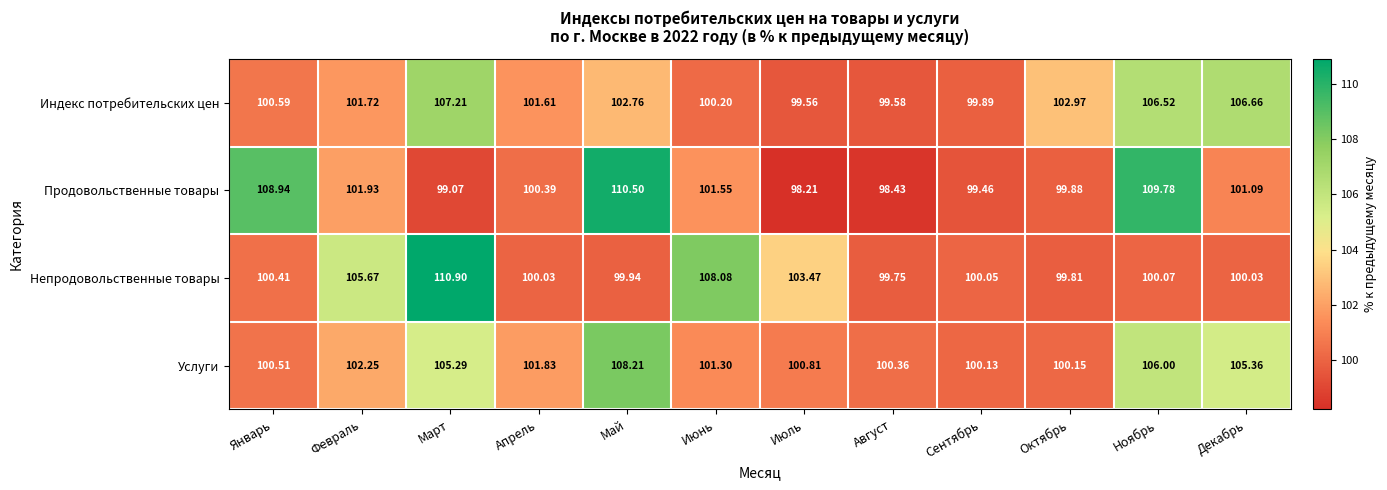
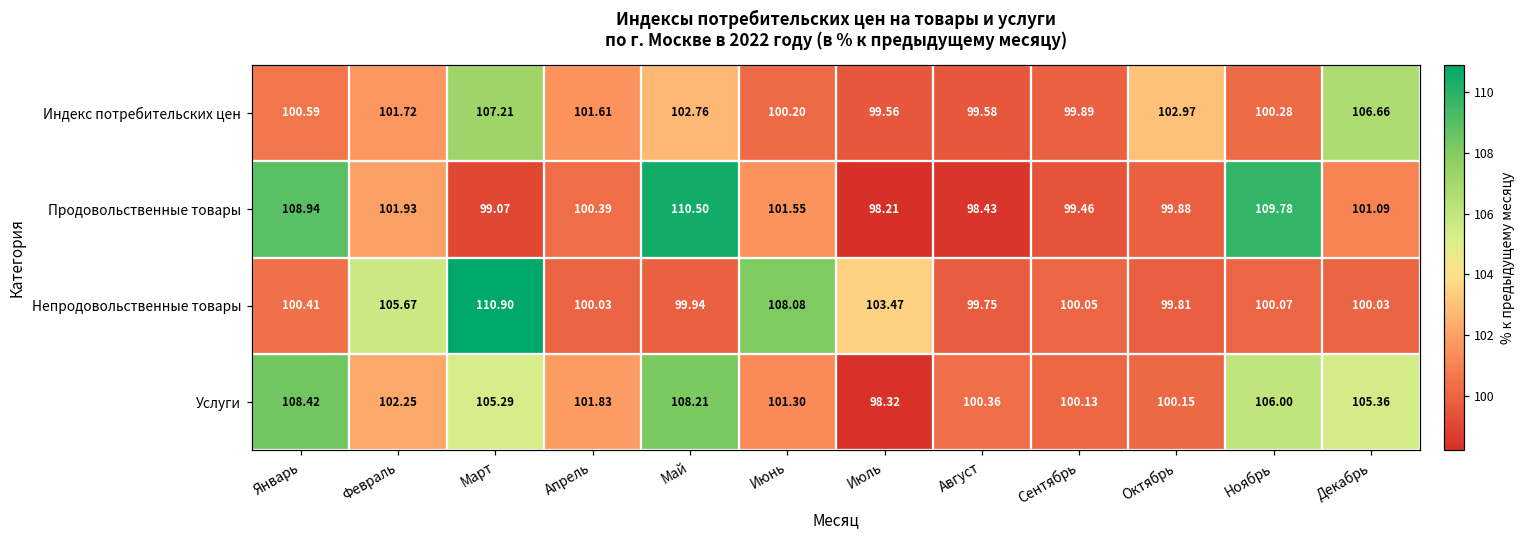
Индекс потребительских цен, Ноябрь: 106.52 -> 100.28
Услуги, Январь: 100.51 -> 108.42
Услуги, Июль: 100.81 -> 98.32
